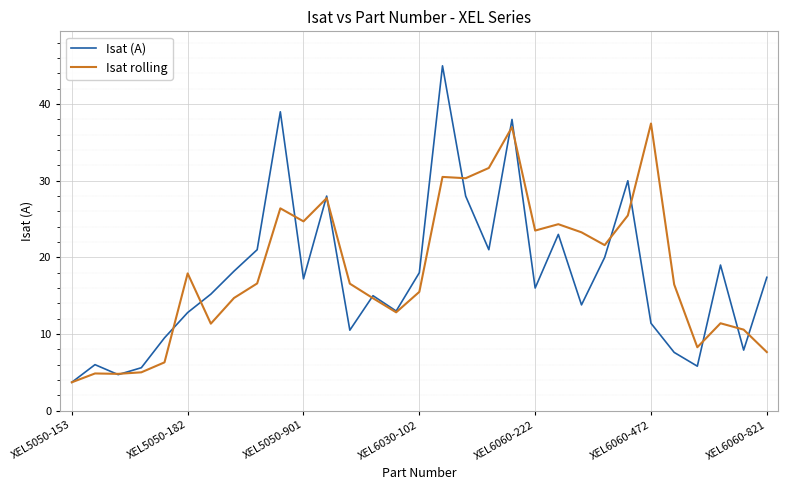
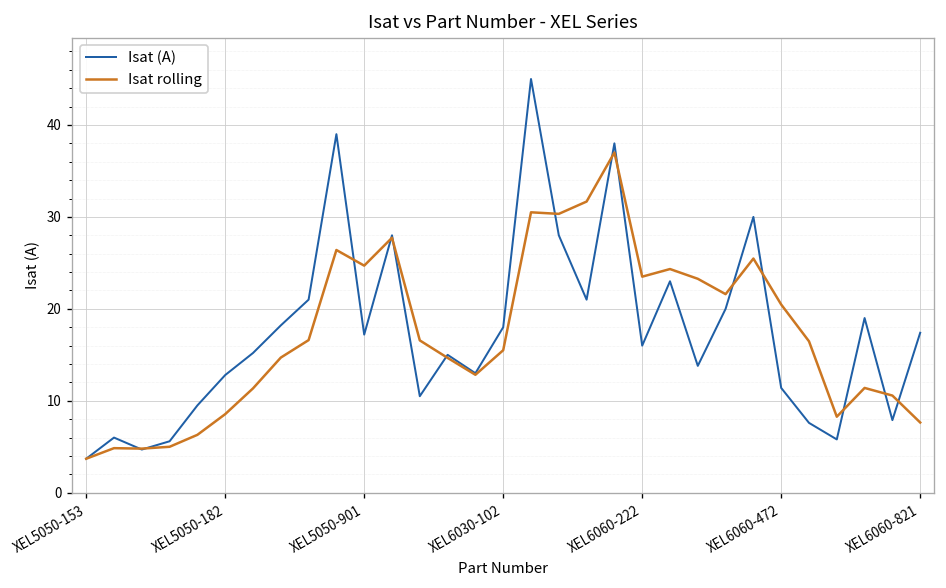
Isat rolling, XEL5050-182: 18 -> 9
Isat rolling, XEL6060-472: 37 -> 20
